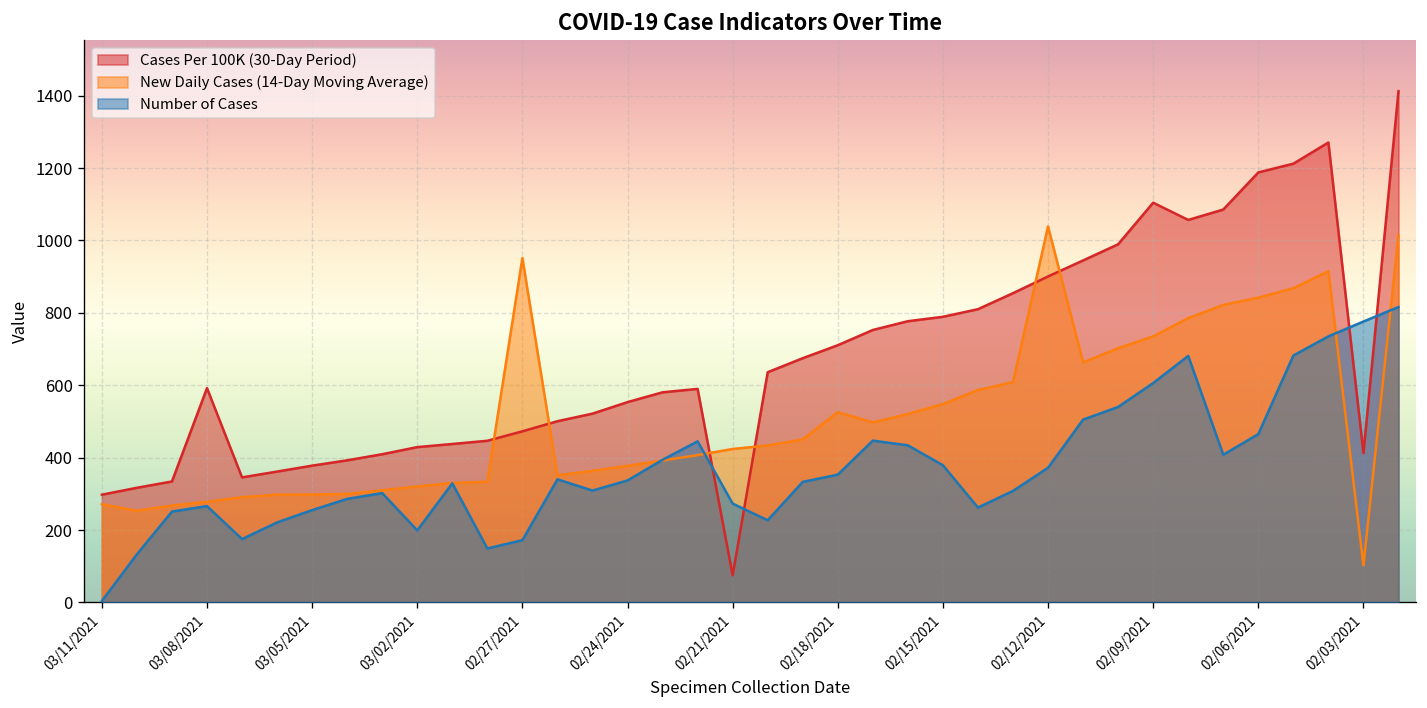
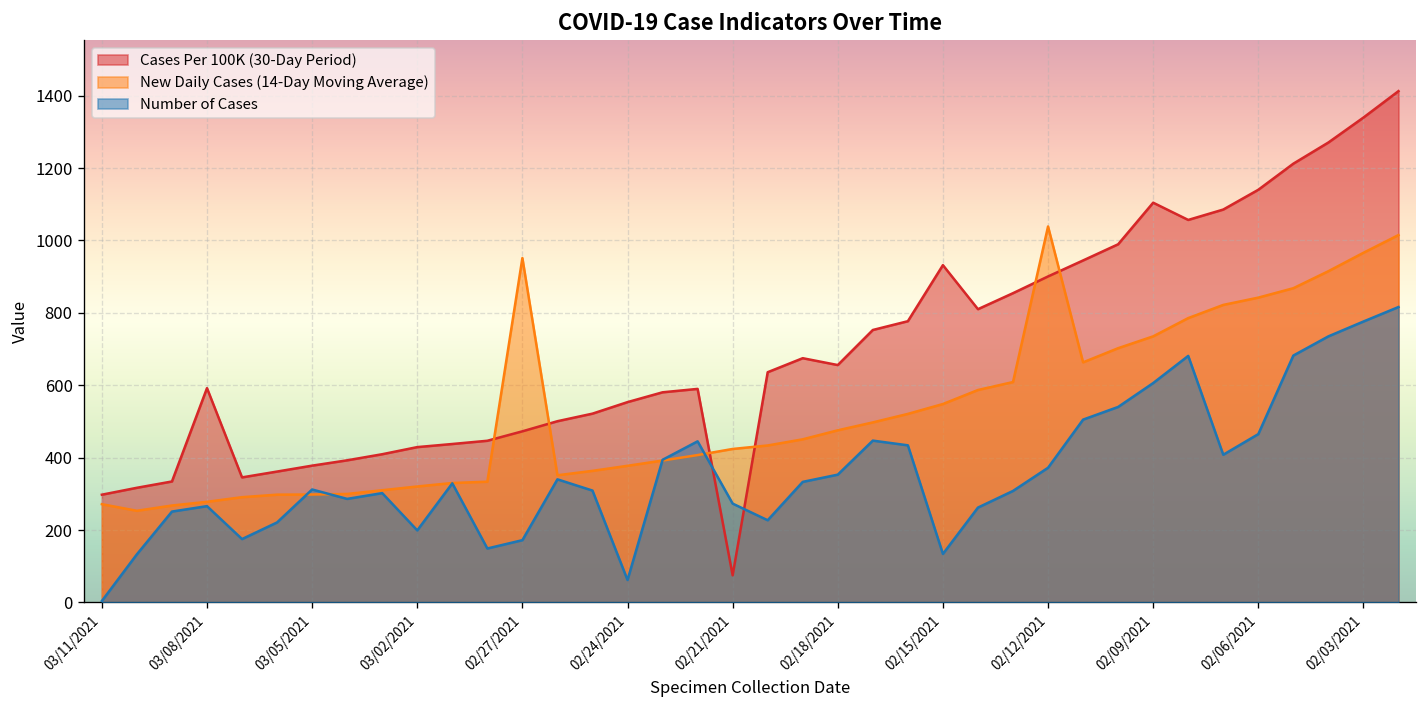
Number of Cases, 03/05/2021: 260 -> 310
Number of Cases, 02/24/2021: 340 -> 60
Cases Per 100K (30-Day Period), 02/18/2021: 710 -> 660
New Daily Cases (14-Day Moving Average), 02/18/2021: 530 -> 480
Cases Per 100K (30-Day Period), 02/15/2021: 790 -> 930
Number of Cases, 02/15/2021: 380 -> 130
Cases Per 100K (30-Day Period), 02/06/2021: 1190 -> 1140
Cases Per 100K (30-Day Period), 02/03/2021: 410 -> 1340
New Daily Cases (14-Day Moving Average), 02/03/2021: 100 -> 970
